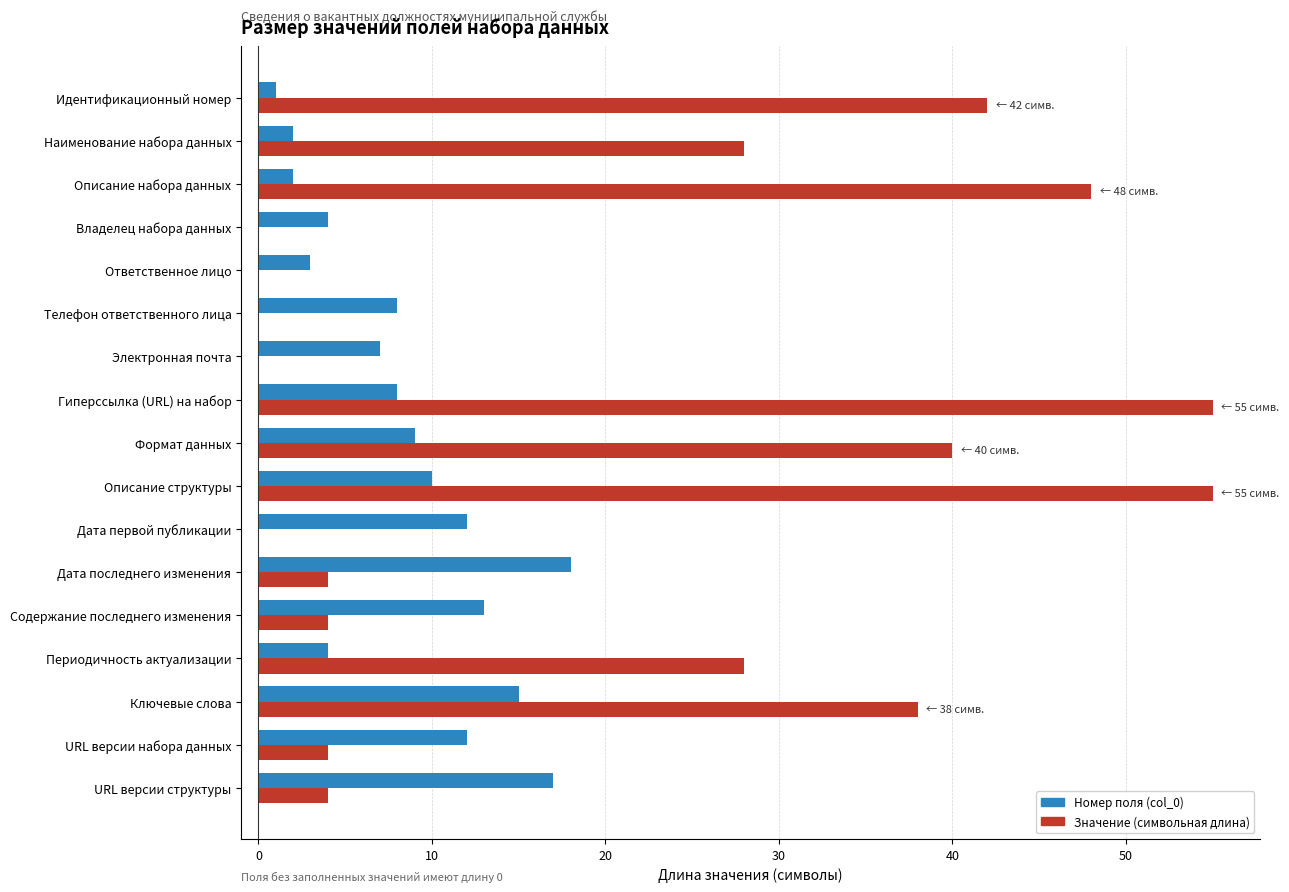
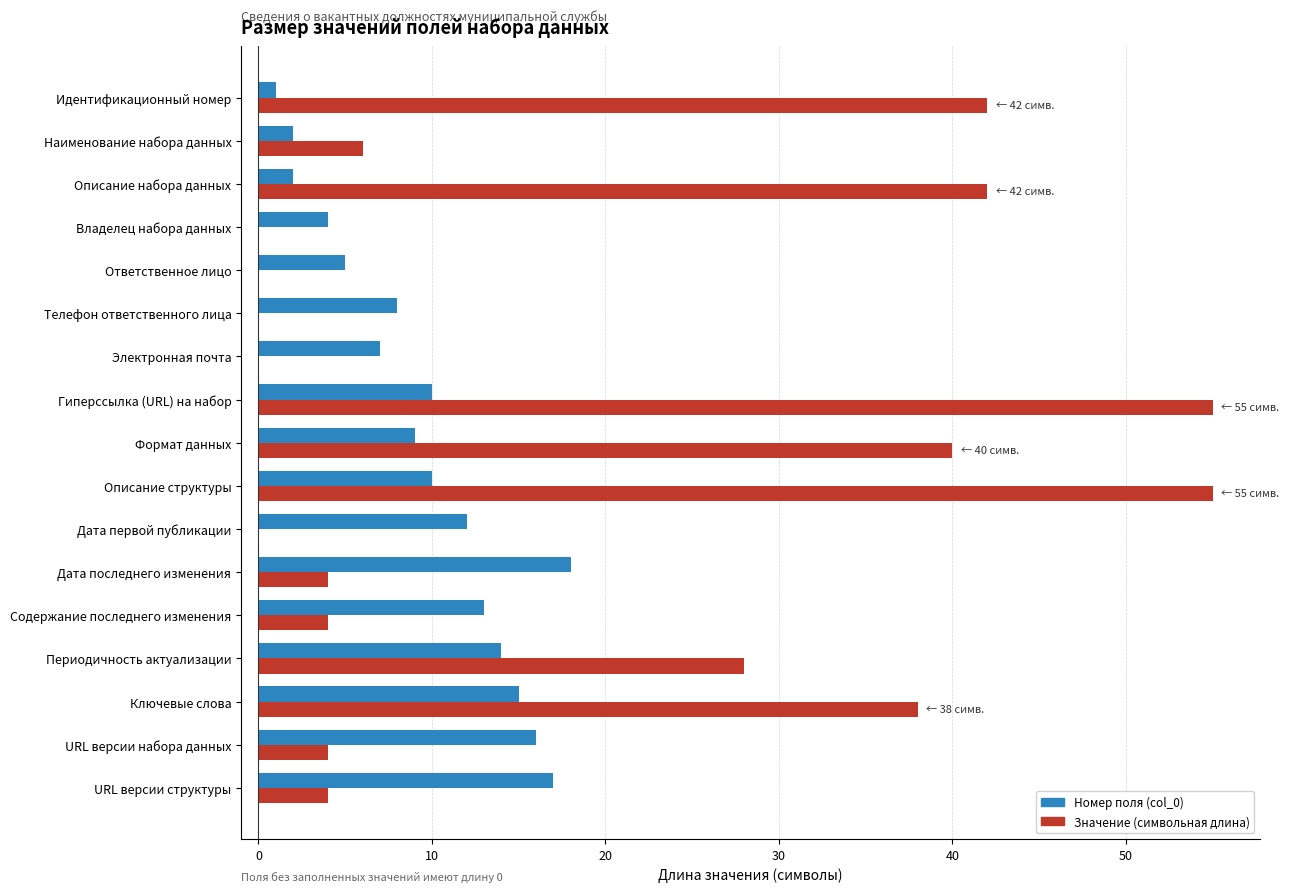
Значение (символьная длина), Наименование набора данных: 28 -> 6
Значение (символьная длина), Описание набора данных: 48 -> 42
Номер поля (col_0), Ответственное лицо: 3 -> 5
Номер поля (col_0), Гиперссылка (URL) на набор: 8 -> 10
Номер поля (col_0), Периодичность актуализации: 4 -> 14
Номер поля (col_0), URL версии набора данных: 12 -> 16
